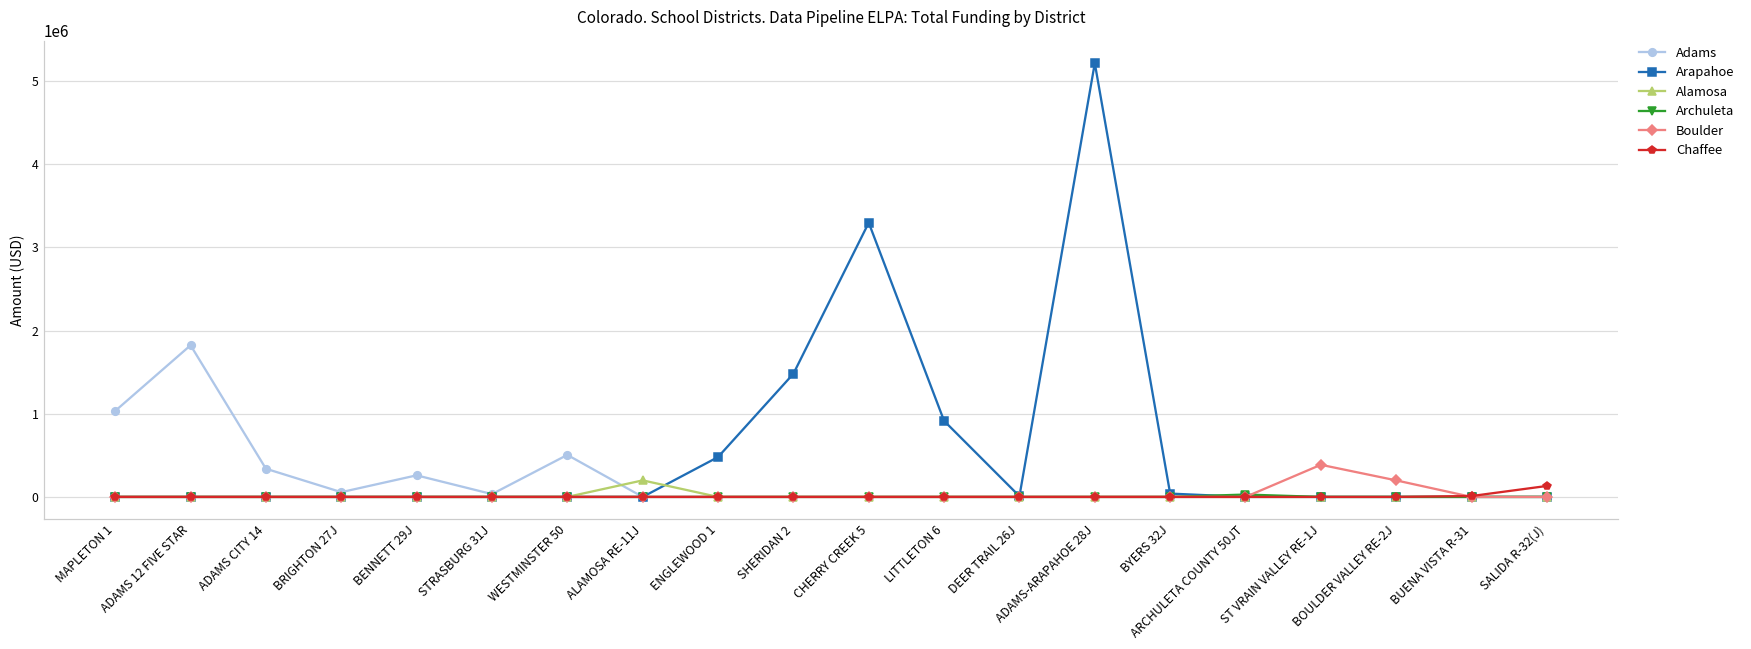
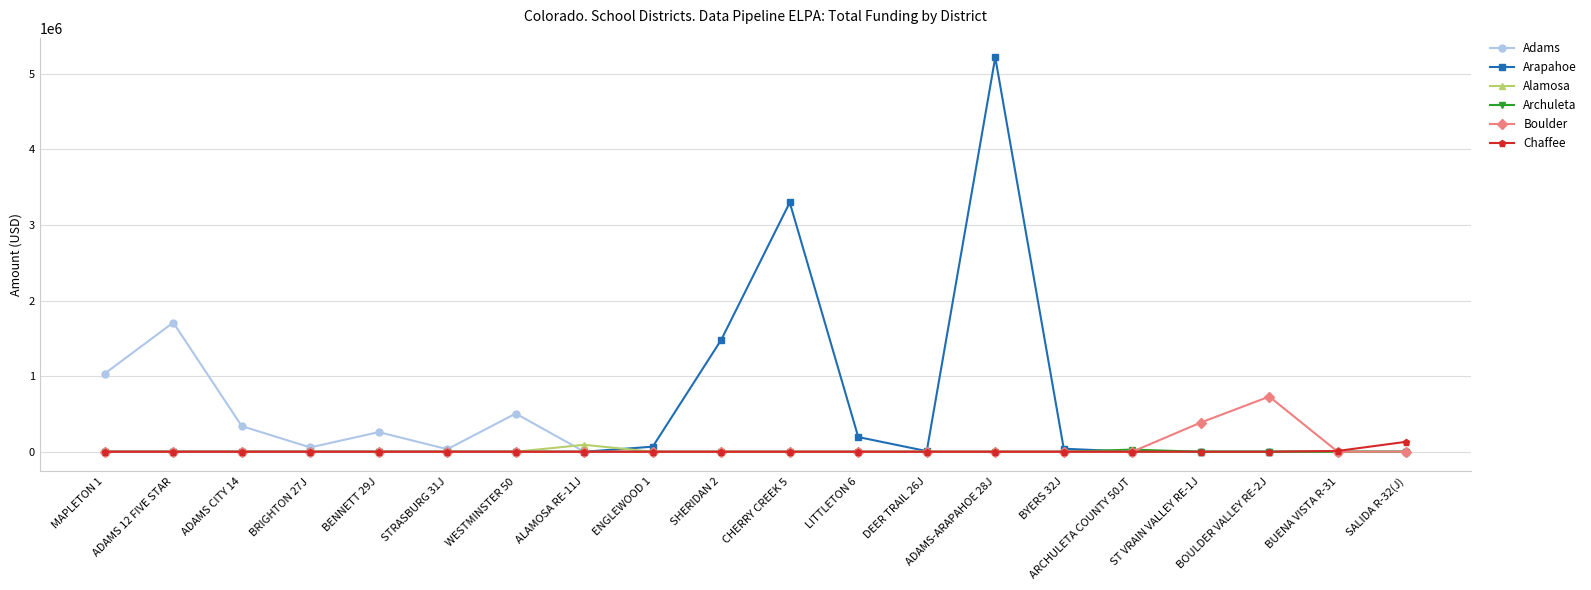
Adams, ADAMS 12 FIVE STAR: 1800000 -> 1700000
Alamosa, ALAMOSA RE-11J: 200000 -> 100000
Arapahoe, ENGLEWOOD 1: 500000 -> 100000
Arapahoe, LITTLETON 6: 900000 -> 200000
Boulder, BOULDER VALLEY RE-2J: 200000 -> 700000
